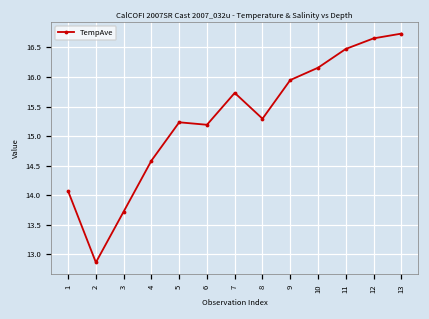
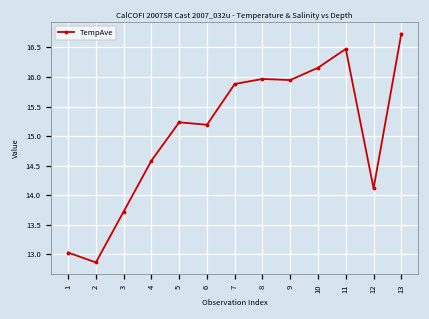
1: 14.1 -> 13.0
7: 15.7 -> 15.9
8: 15.3 -> 16.0
12: 16.7 -> 14.1
